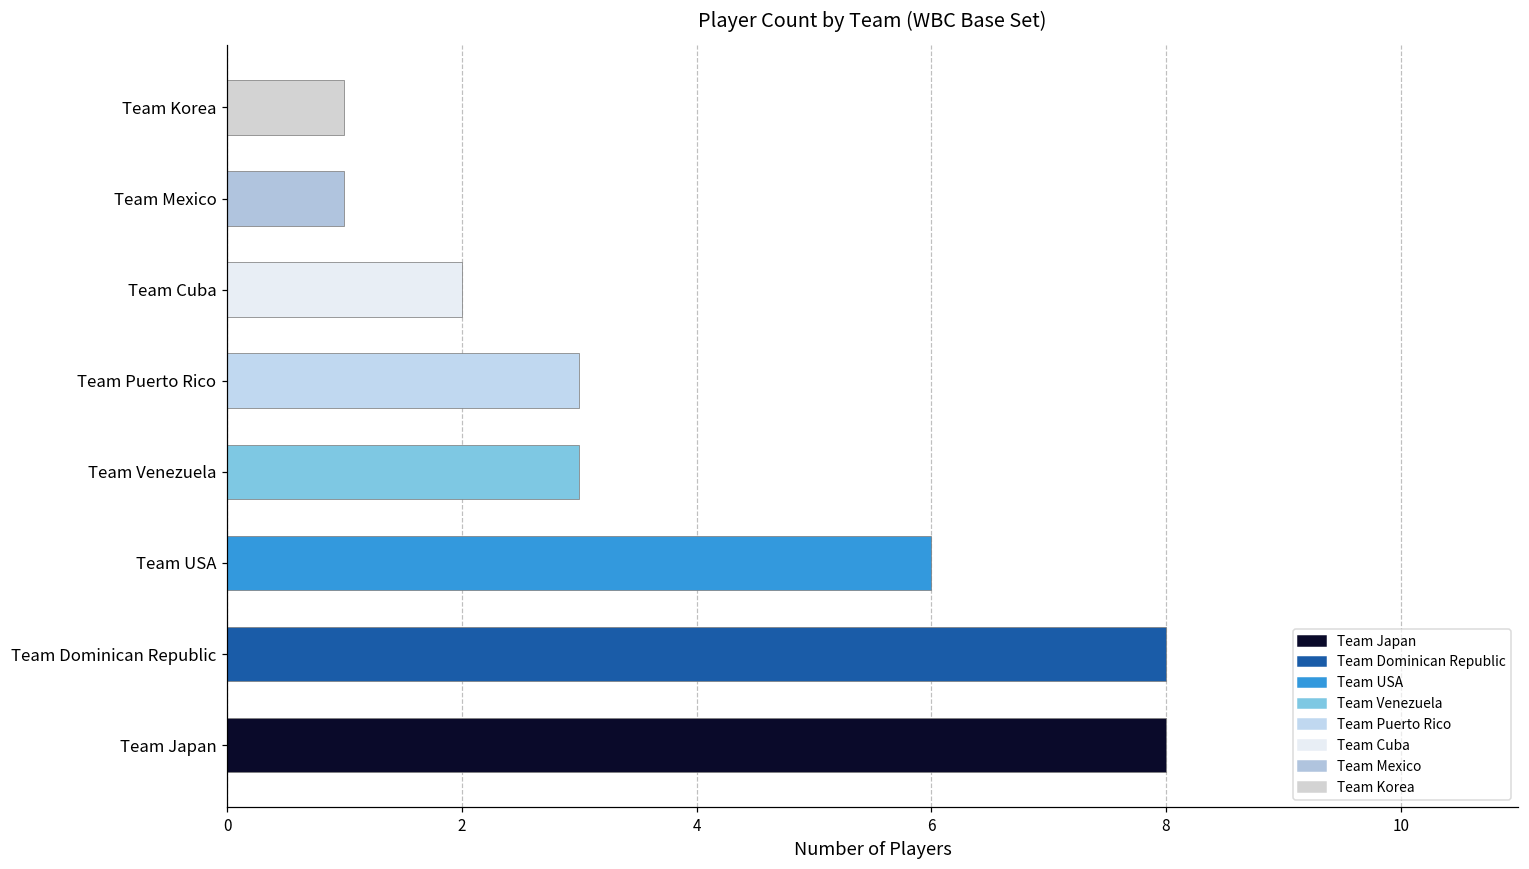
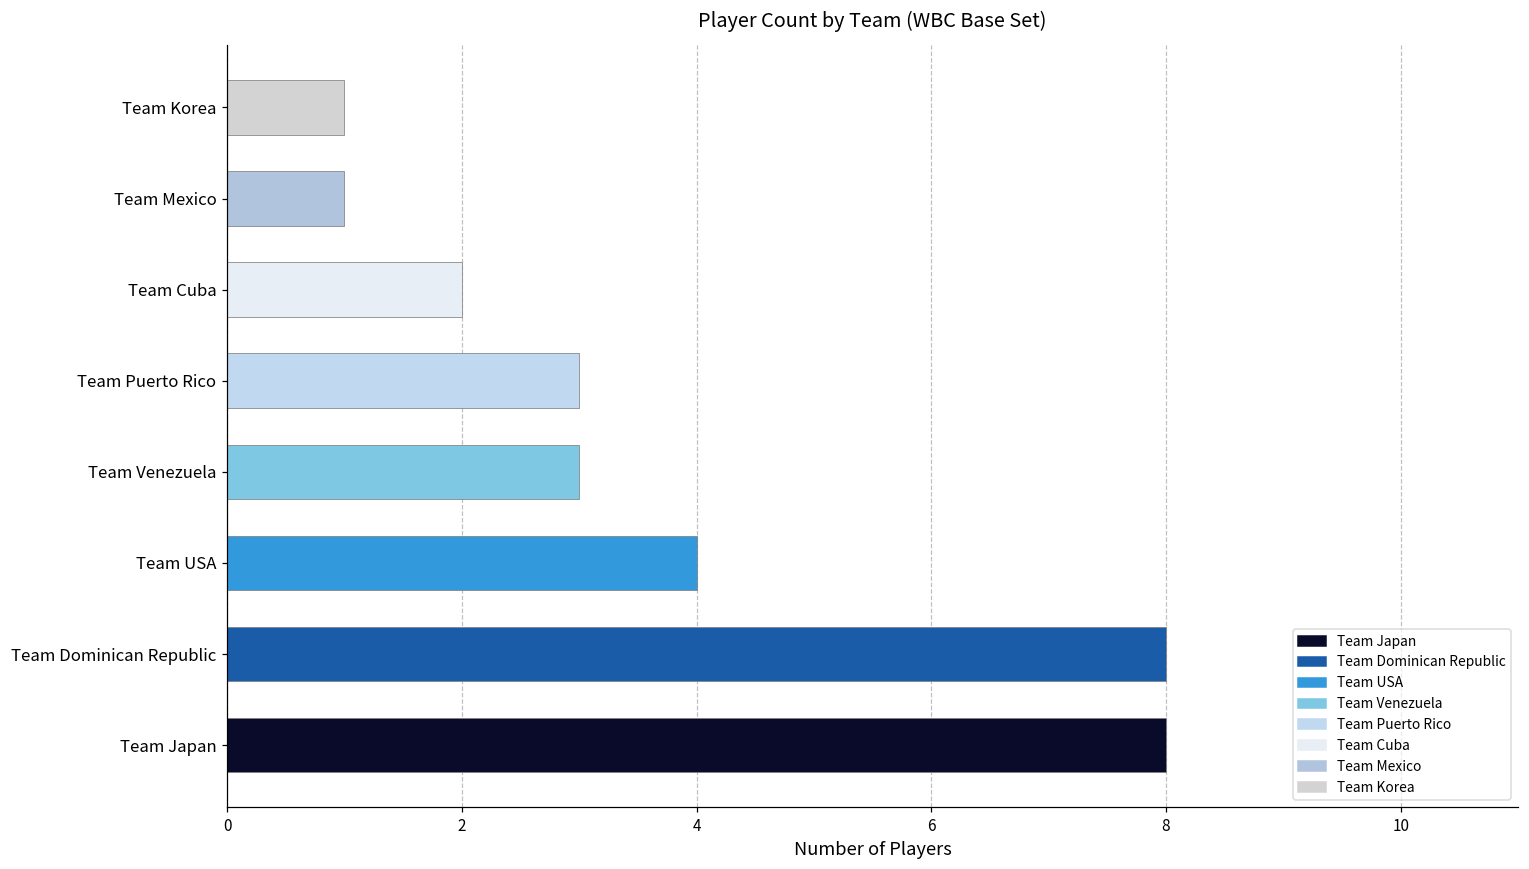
Team USA: 6 -> 4
